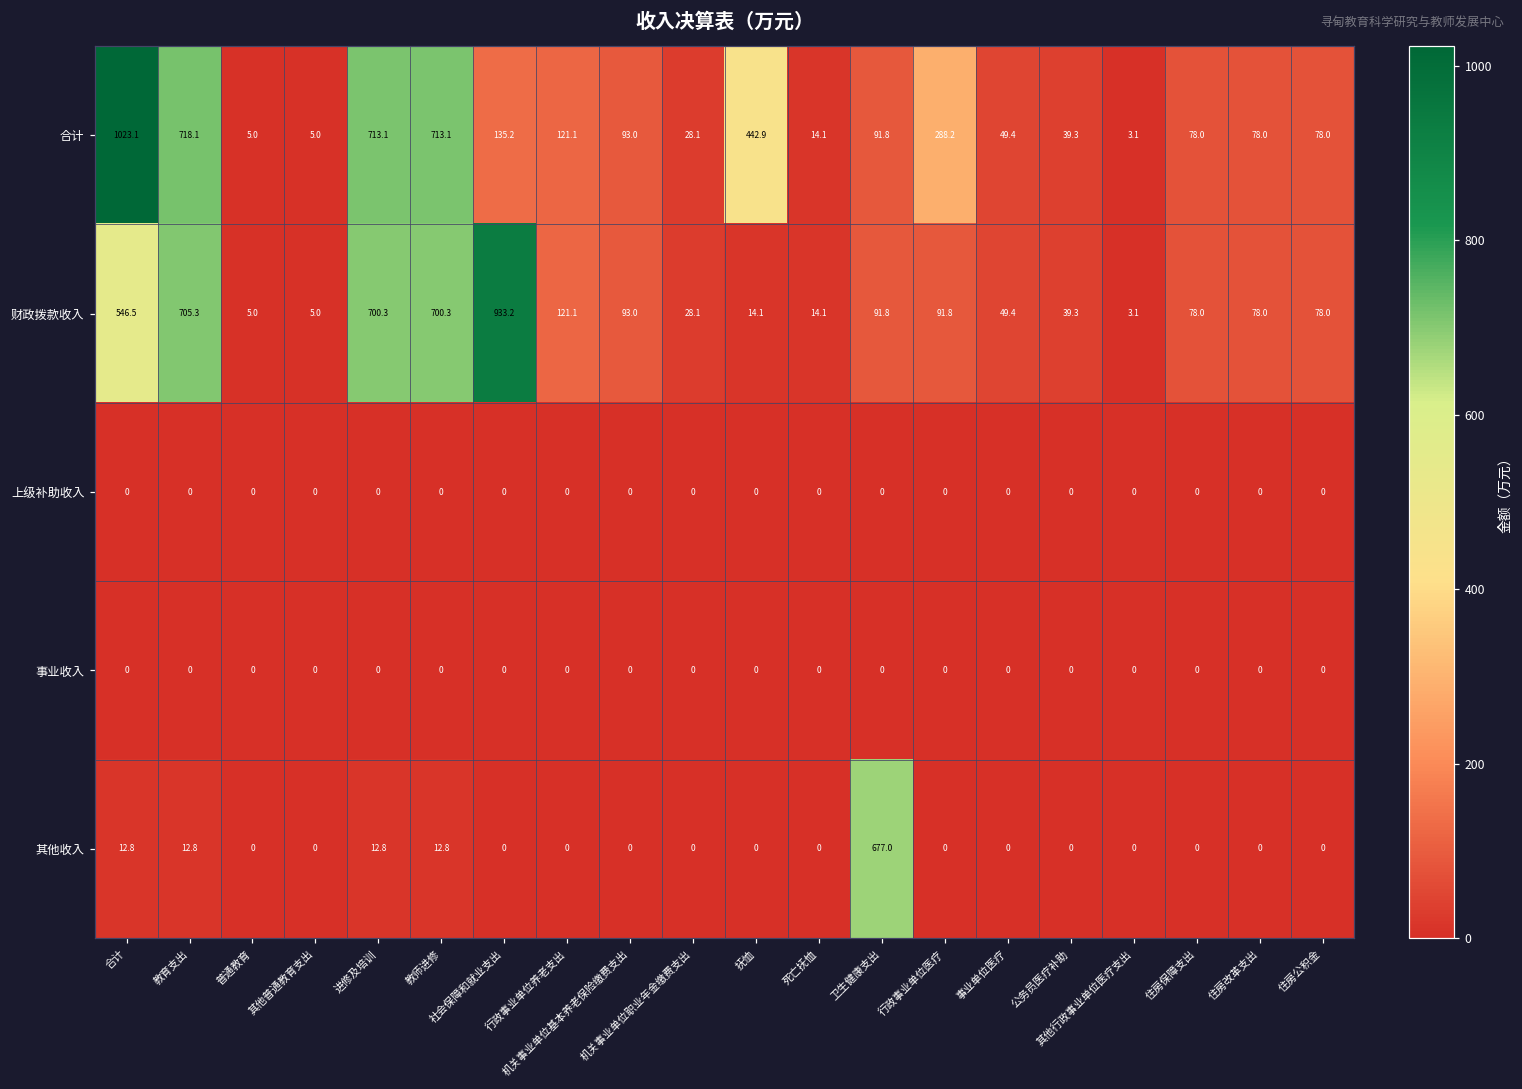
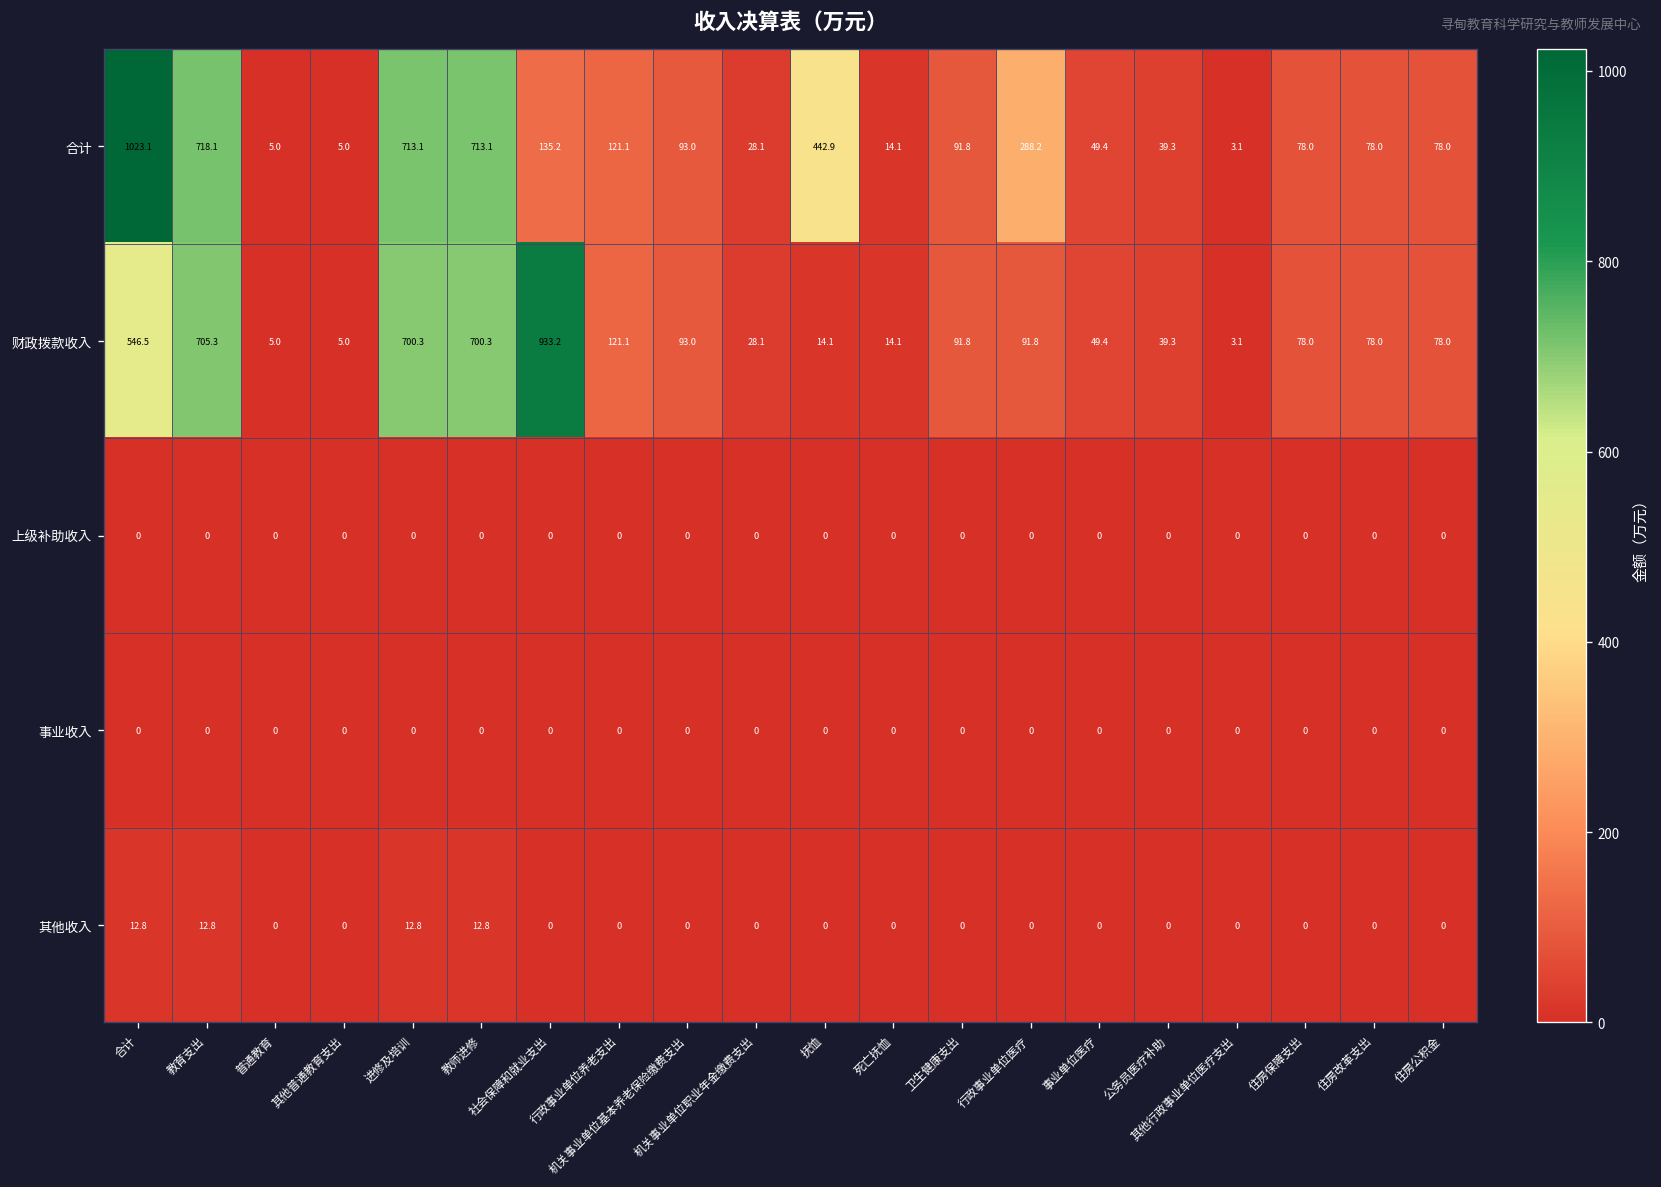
其他收入, 卫生健康支出: 677.0 -> 0
